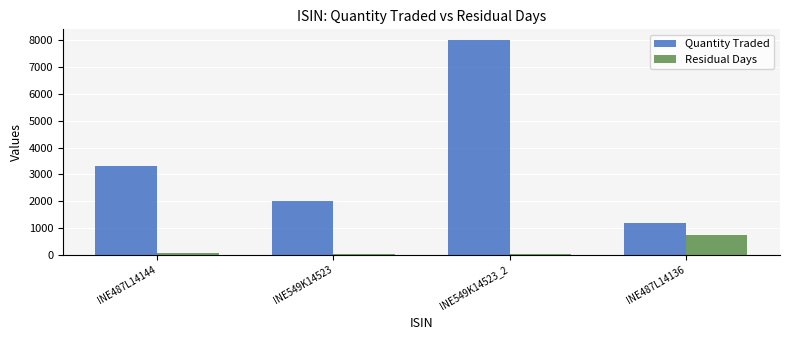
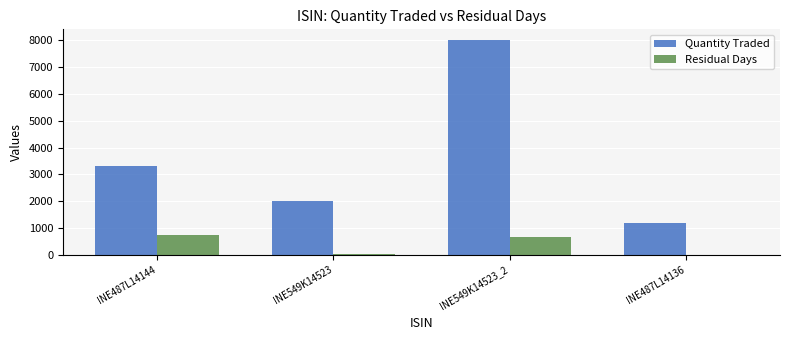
Residual Days, INE487L14144: 100 -> 700
Residual Days, INE549K14523_2: 0 -> 700
Residual Days, INE487L14136: 800 -> 0
